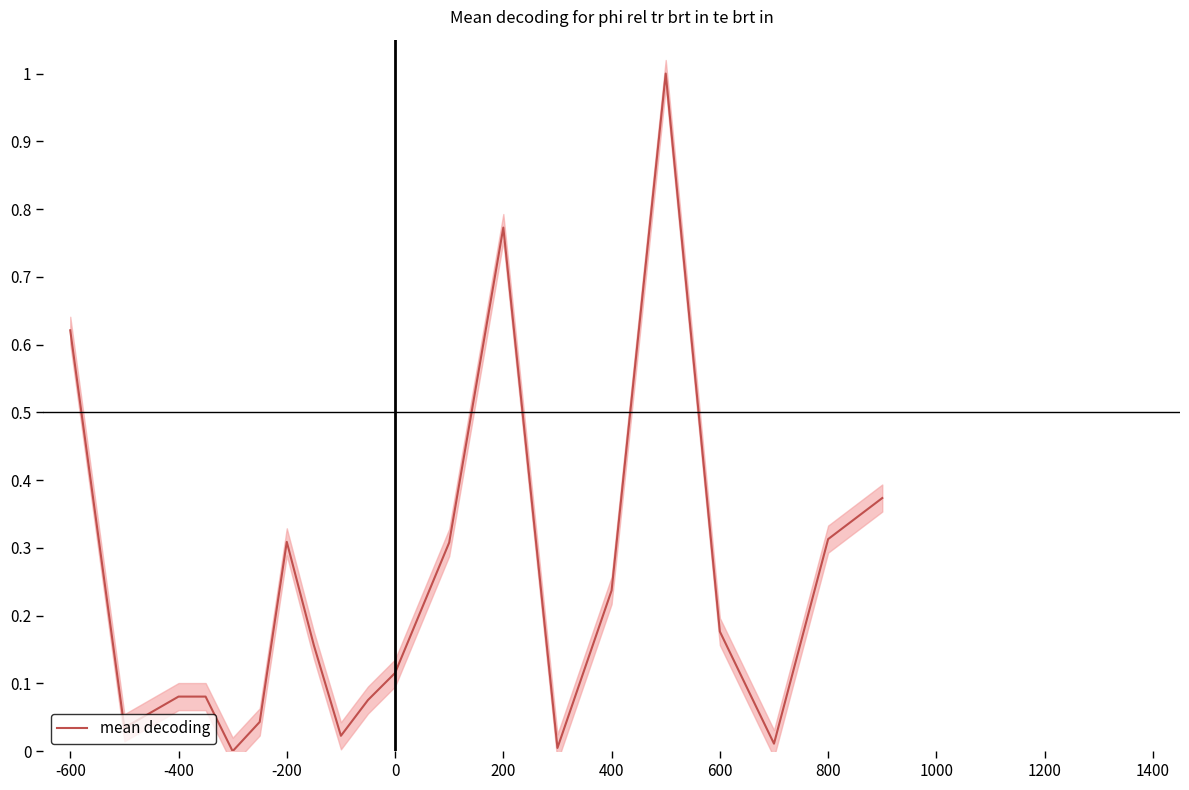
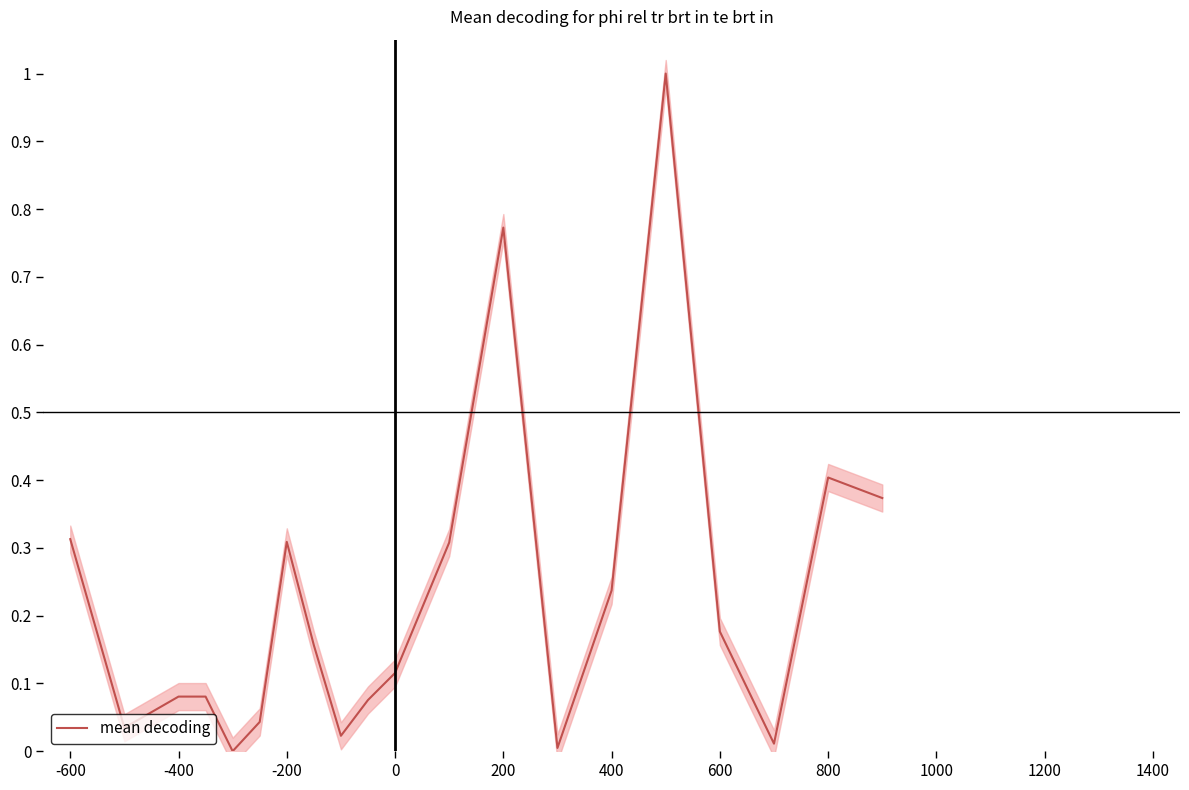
mean decoding, -600: 0.62 -> 0.31
mean decoding, 800: 0.31 -> 0.40
